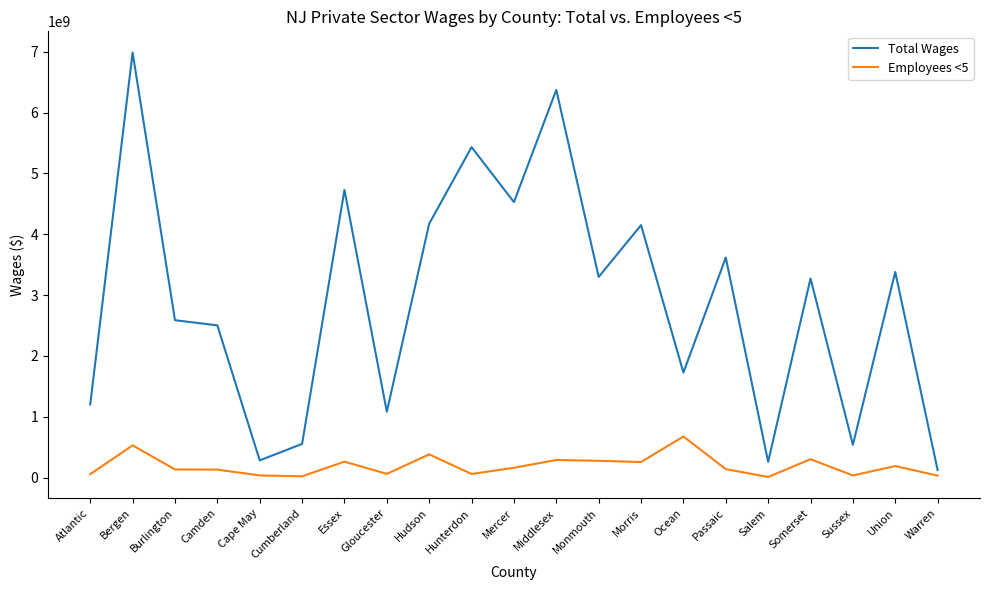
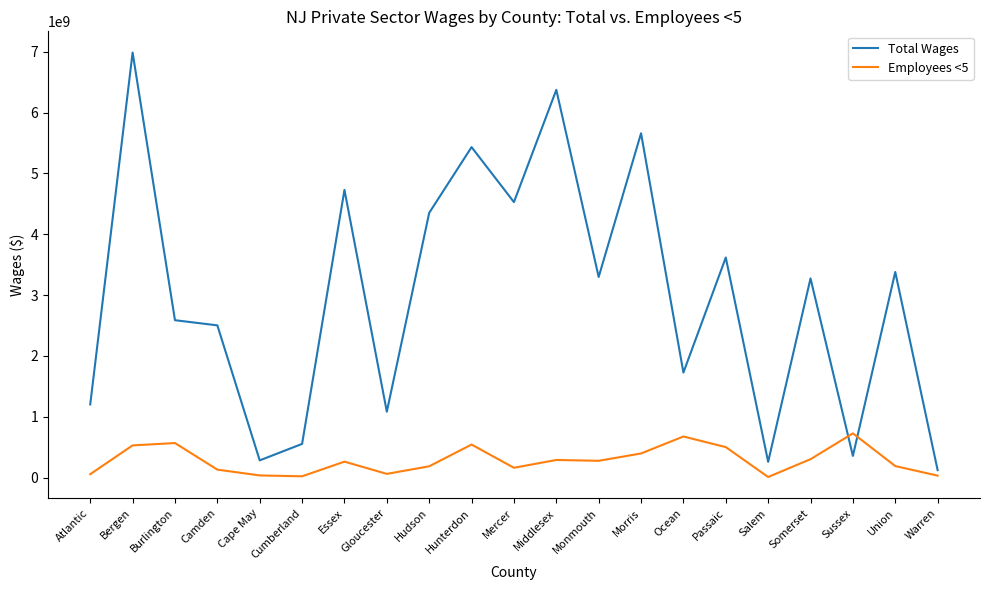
Employees <5, Burlington: 100000000 -> 600000000
Total Wages, Hudson: 4200000000 -> 4400000000
Employees <5, Hudson: 400000000 -> 200000000
Employees <5, Hunterdon: 100000000 -> 500000000
Total Wages, Morris: 4200000000 -> 5700000000
Employees <5, Morris: 300000000 -> 400000000
Employees <5, Passaic: 100000000 -> 500000000
Total Wages, Sussex: 500000000 -> 400000000
Employees <5, Sussex: 0 -> 700000000
